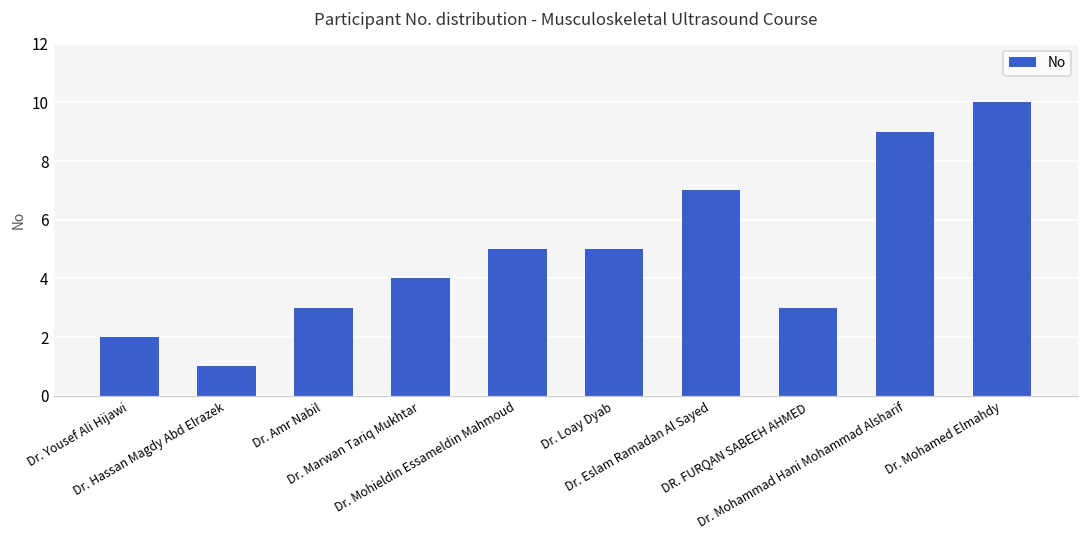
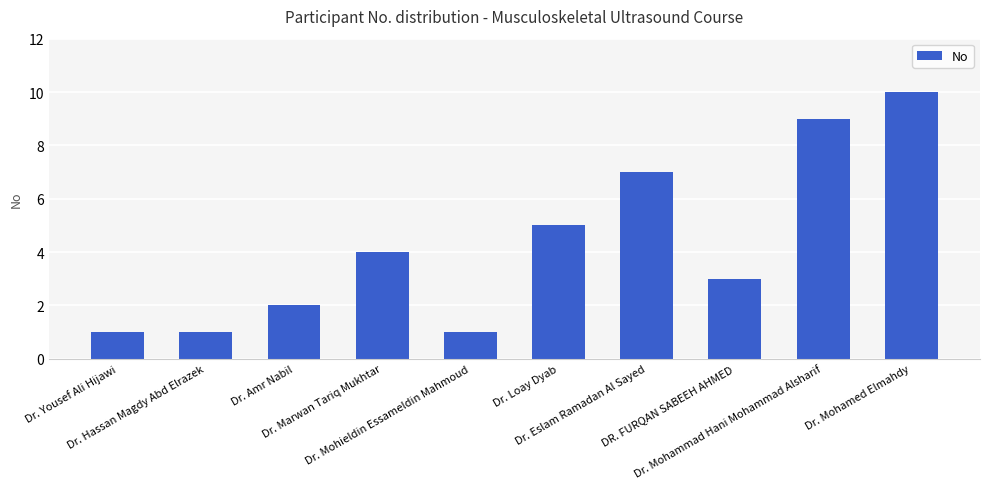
Dr. Yousef Ali Hijawi: 2 -> 1
Dr. Amr Nabil: 3 -> 2
Dr. Mohieldin Essameldin Mahmoud: 5 -> 1
